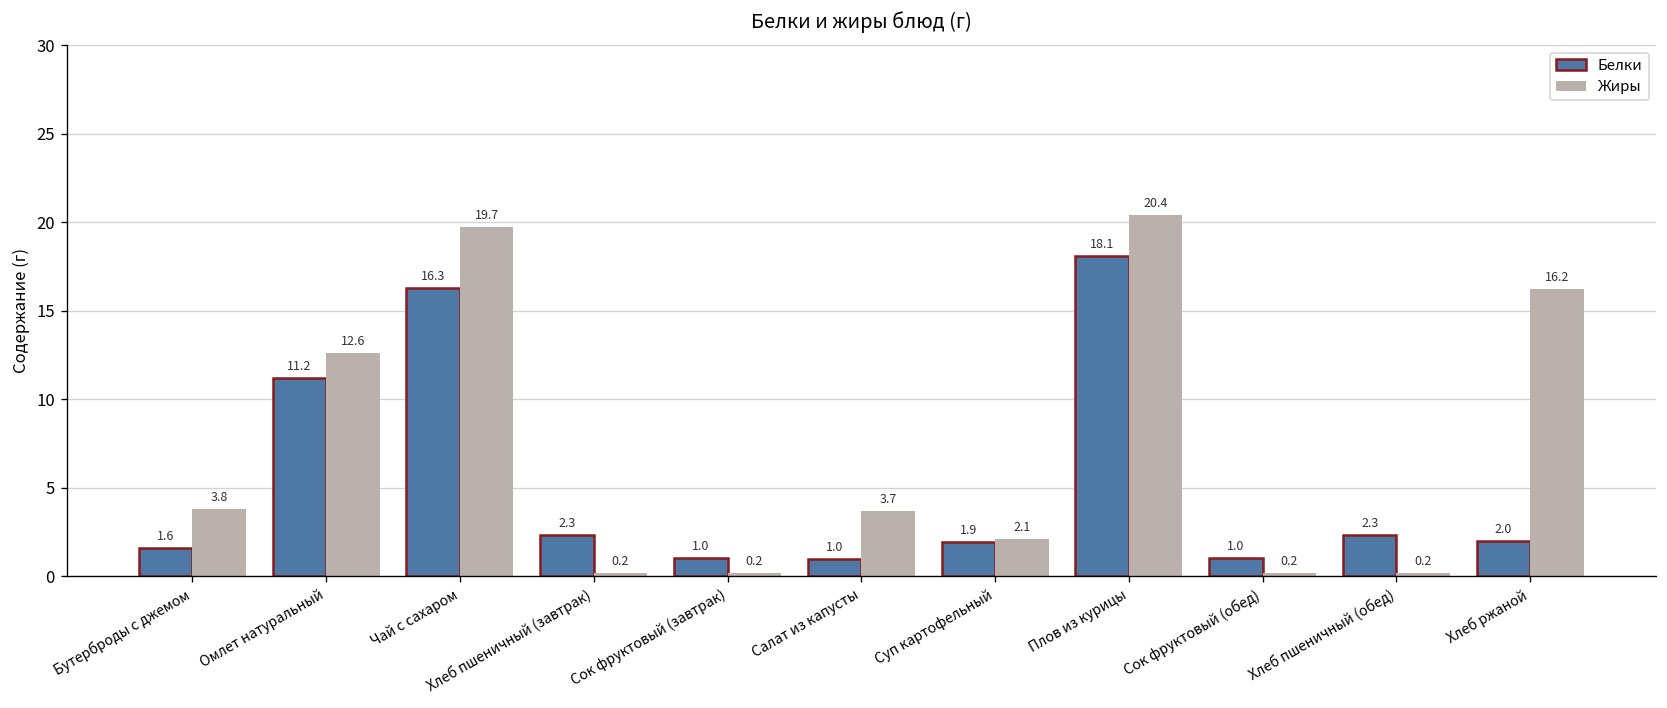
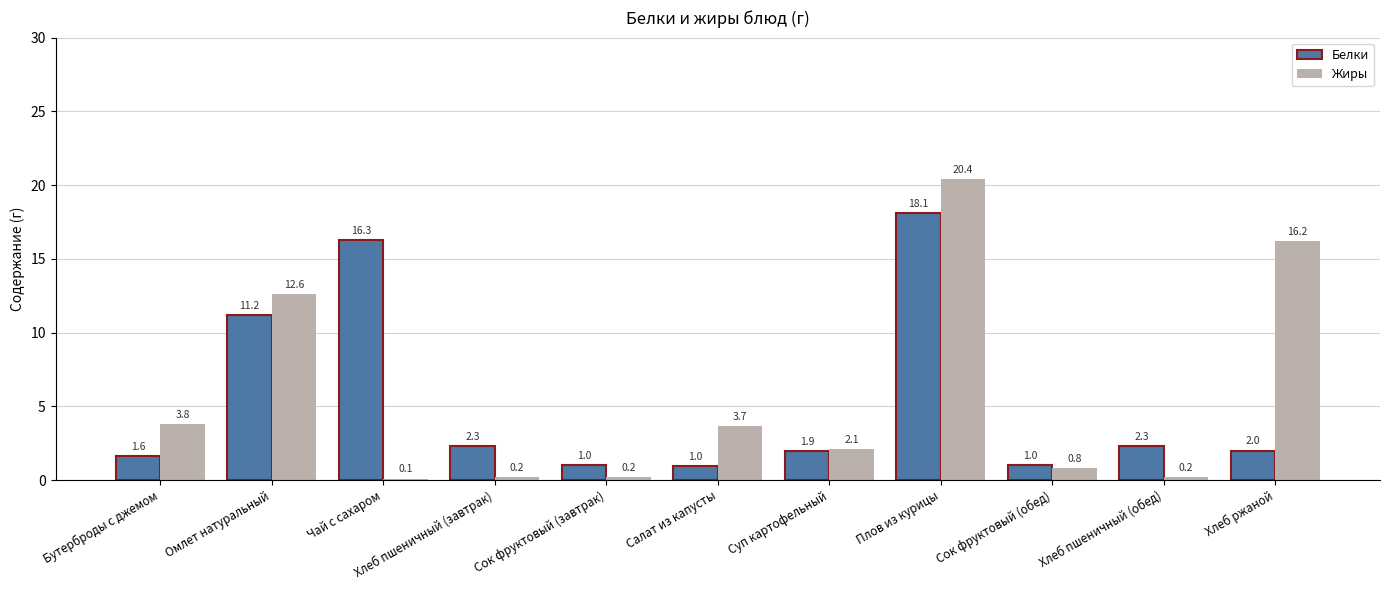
Жиры, Чай с сахаром: 19.7 -> 0.1
Жиры, Сок фруктовый (обед): 0.2 -> 0.8
